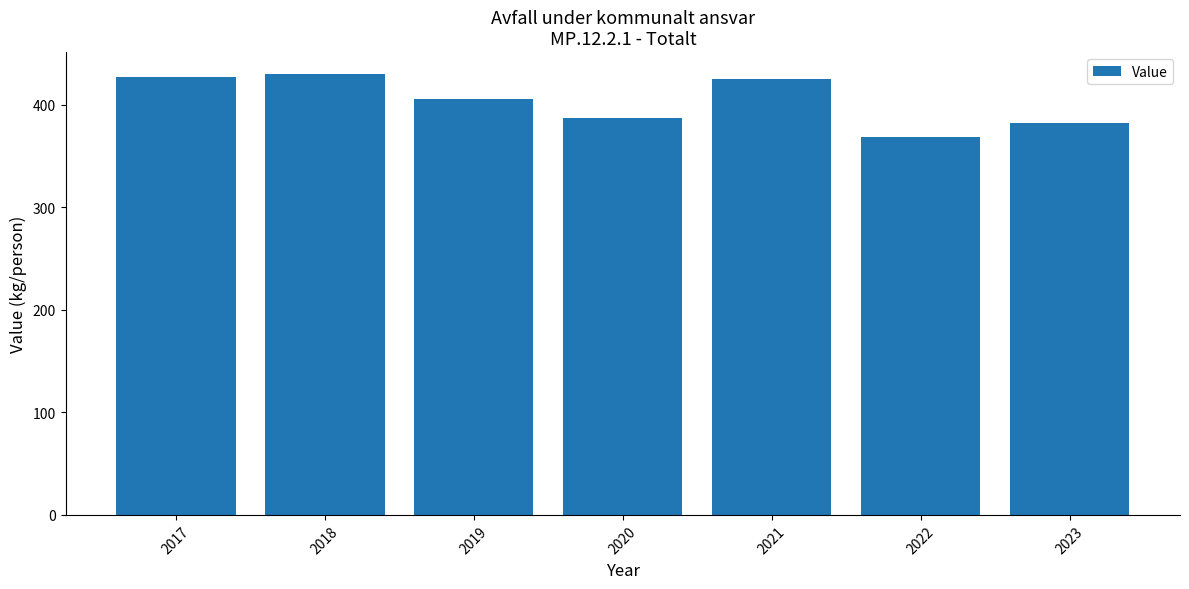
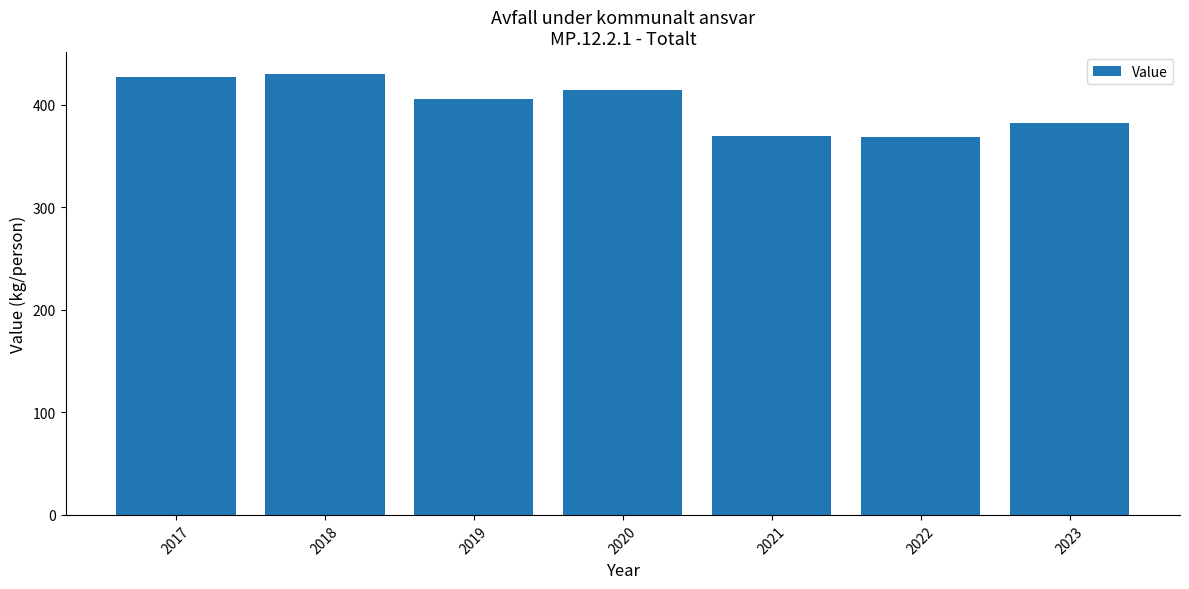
2020: 387 -> 415
2021: 425 -> 370
